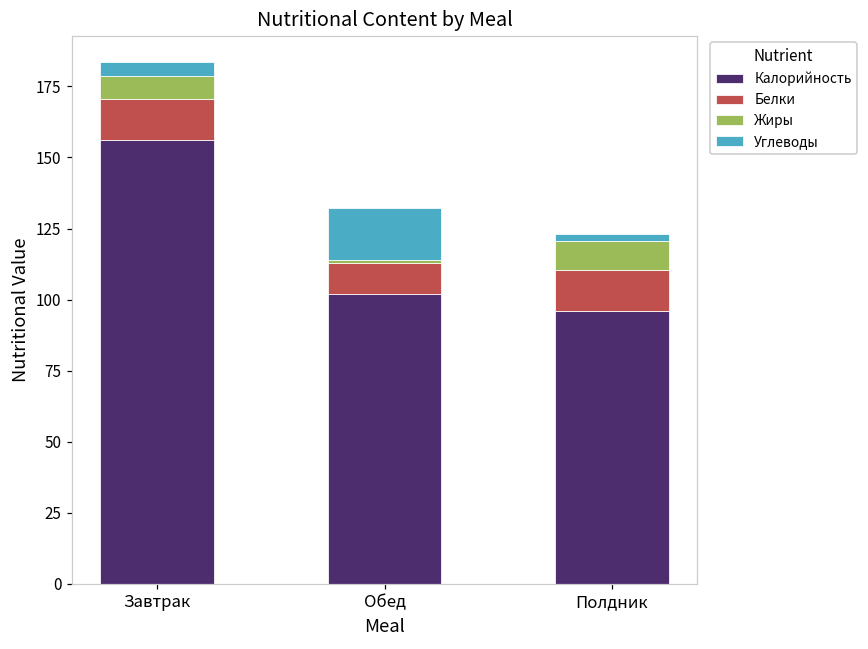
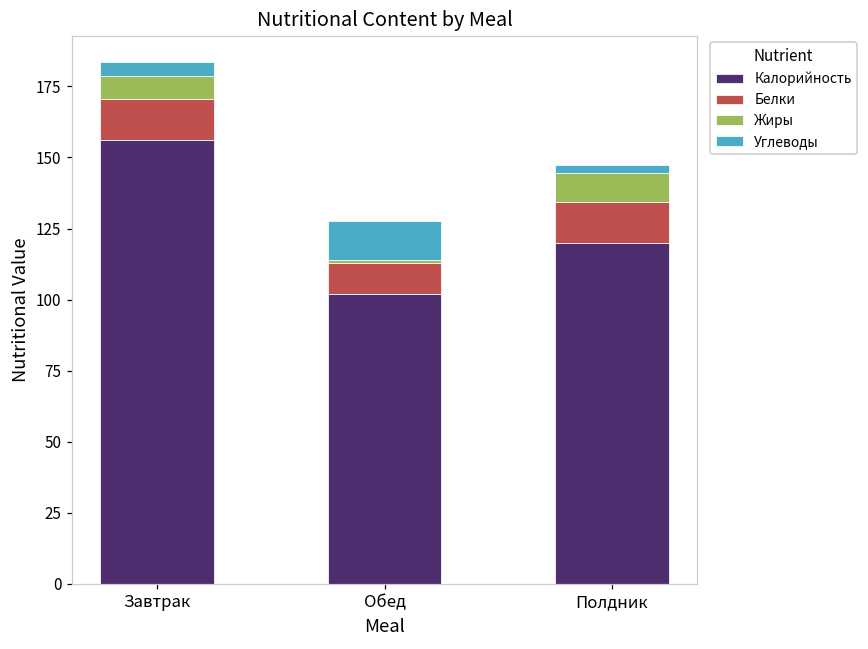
Углеводы, Обед: 18 -> 14
Калорийность, Полдник: 96 -> 120
